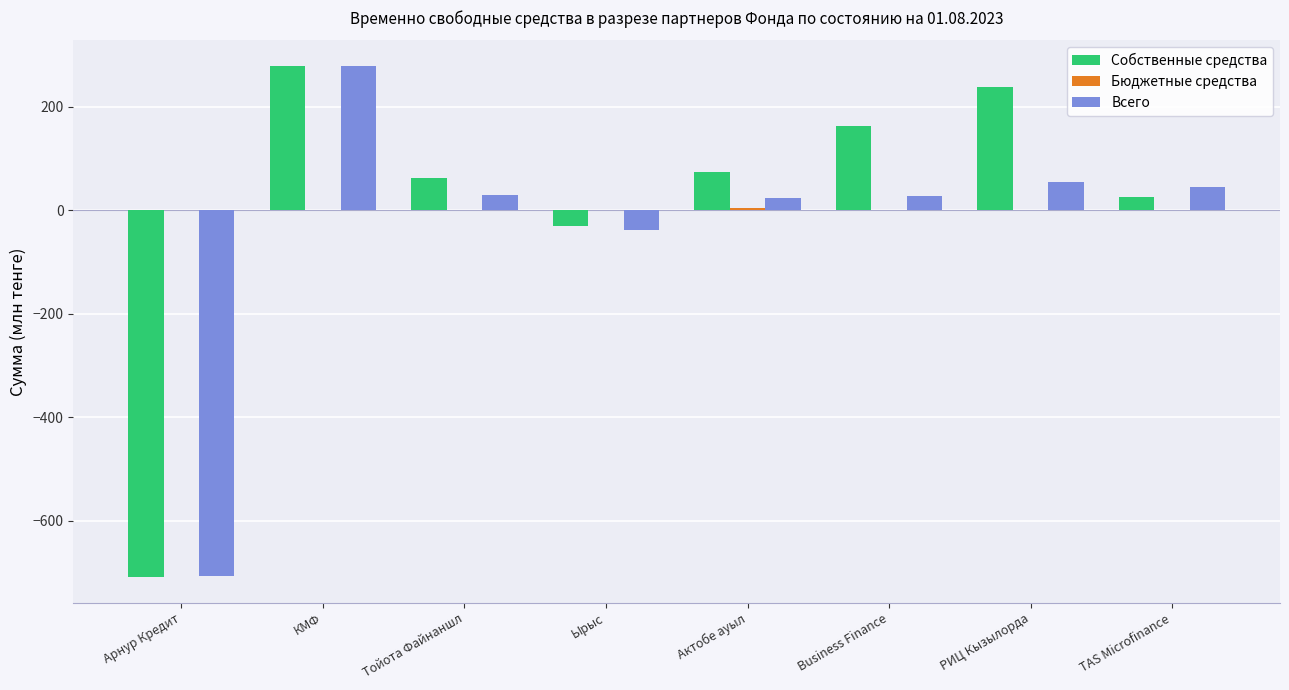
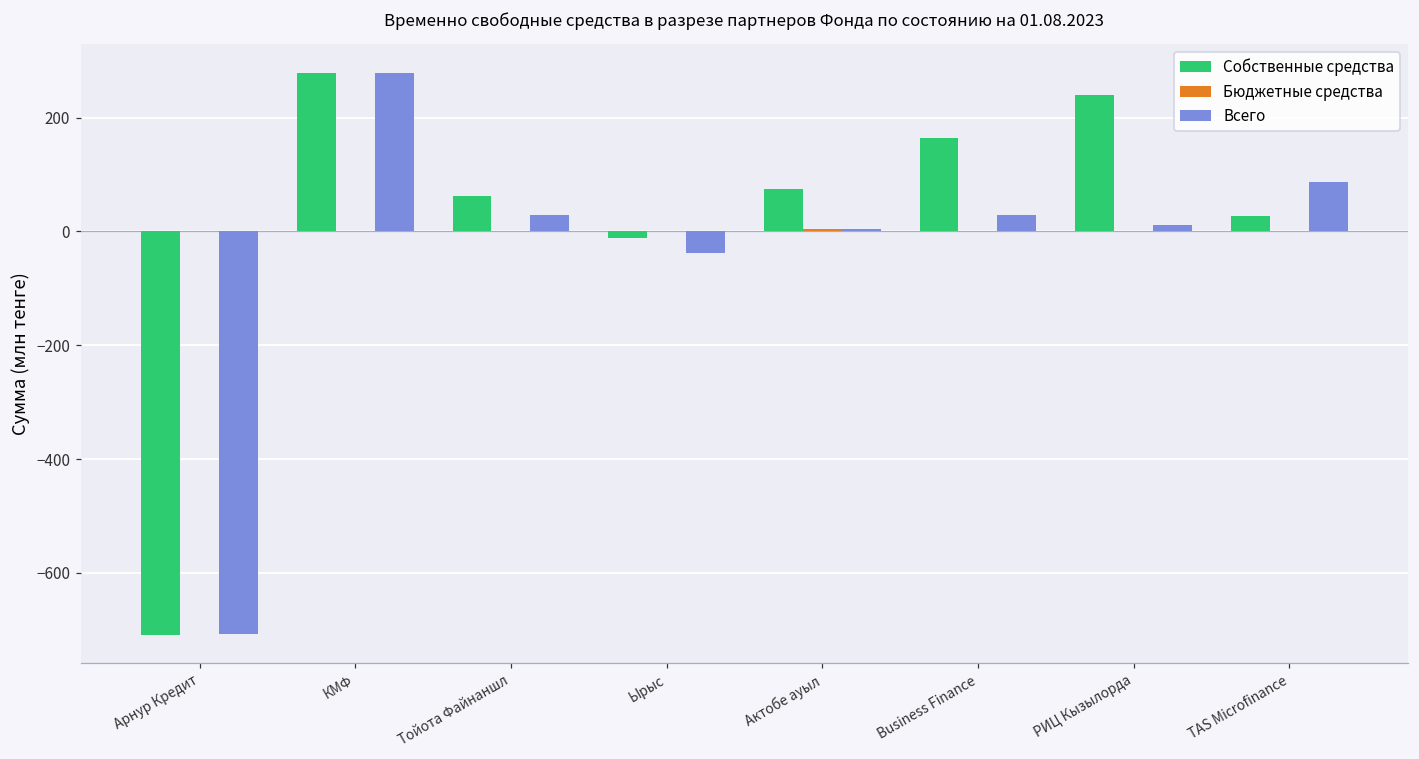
Собственные средства, Ырыс: -30 -> -10
Всего, Актобе ауыл: 20 -> 0
Всего, РИЦ Кызылорда: 60 -> 10
Всего, TAS Microfinance: 50 -> 90
